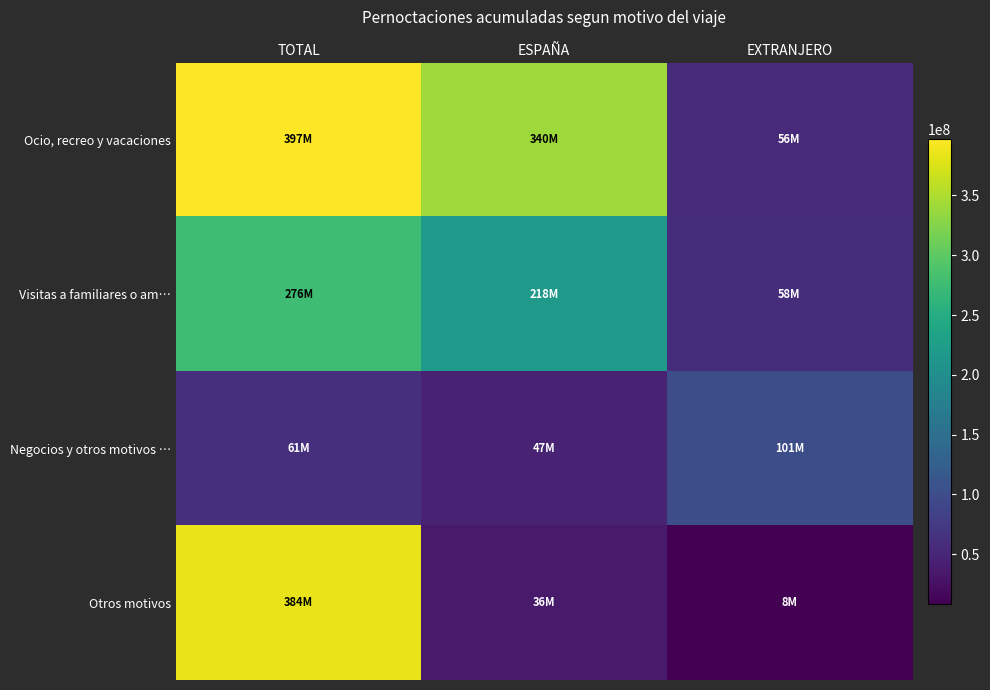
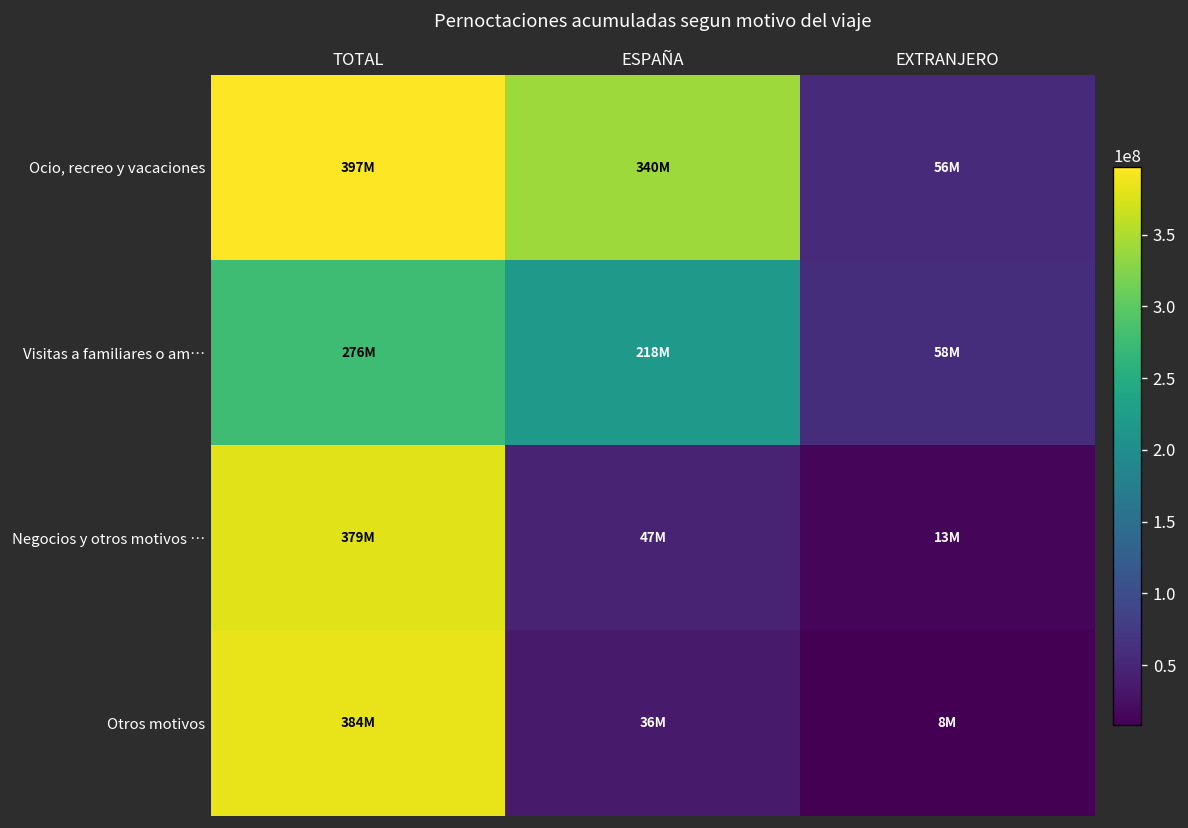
Negocios y otros motivos …, TOTAL: 61M -> 379M
Negocios y otros motivos …, EXTRANJERO: 101M -> 13M
